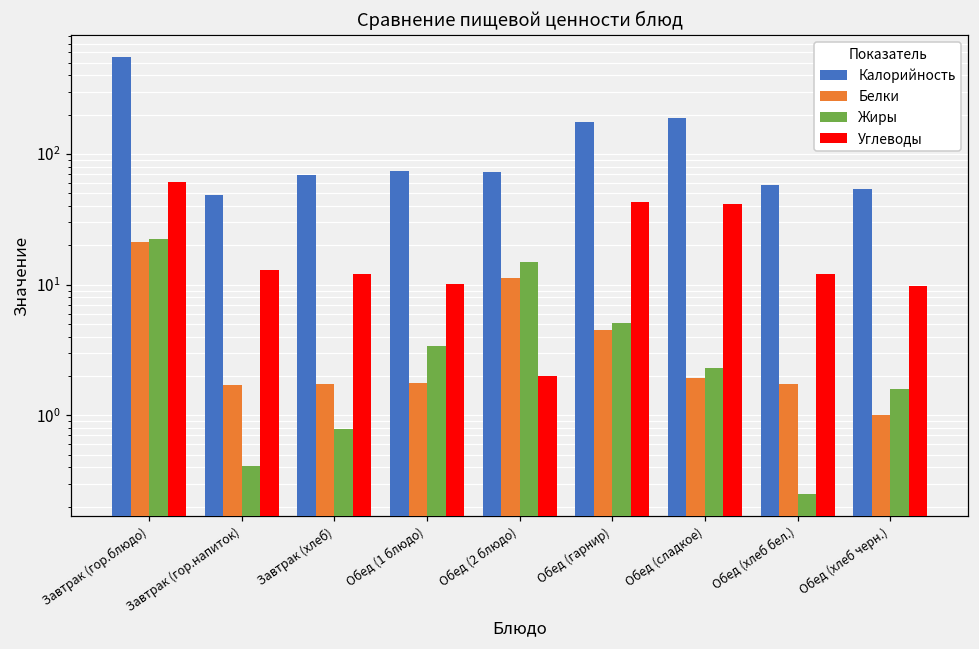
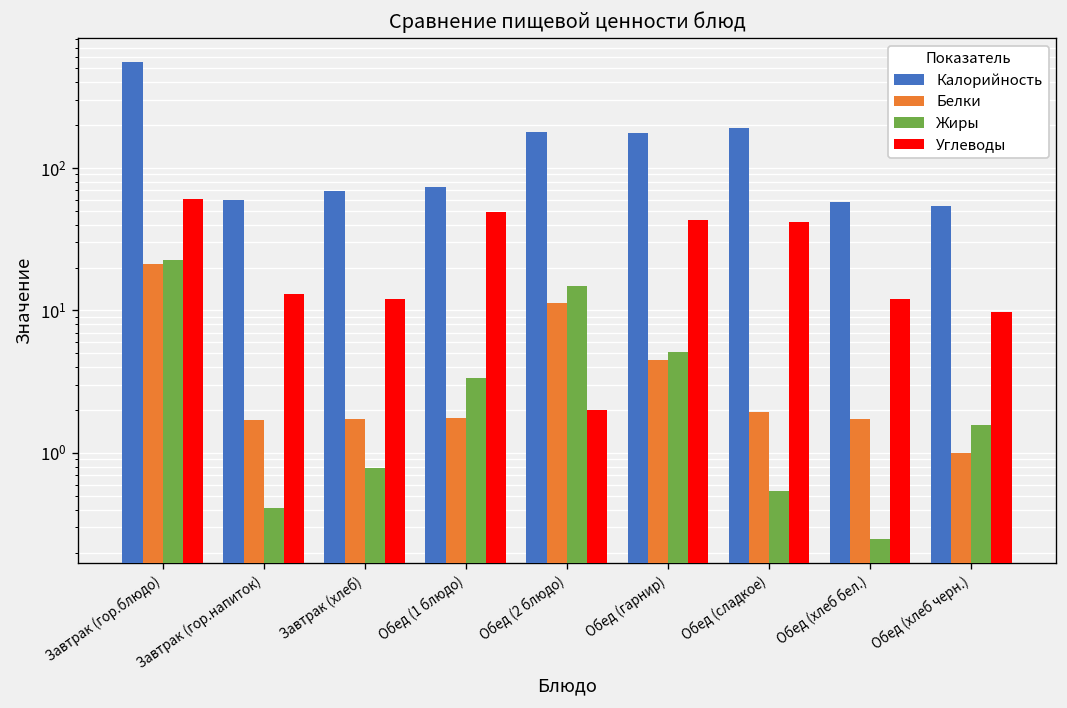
Калорийность, Завтрак (гор.напиток): 48 -> 60
Углеводы, Обед (1 блюдо): 10 -> 49
Калорийность, Обед (2 блюдо): 70 -> 180
Жиры, Обед (сладкое): 2.3 -> 0.5
